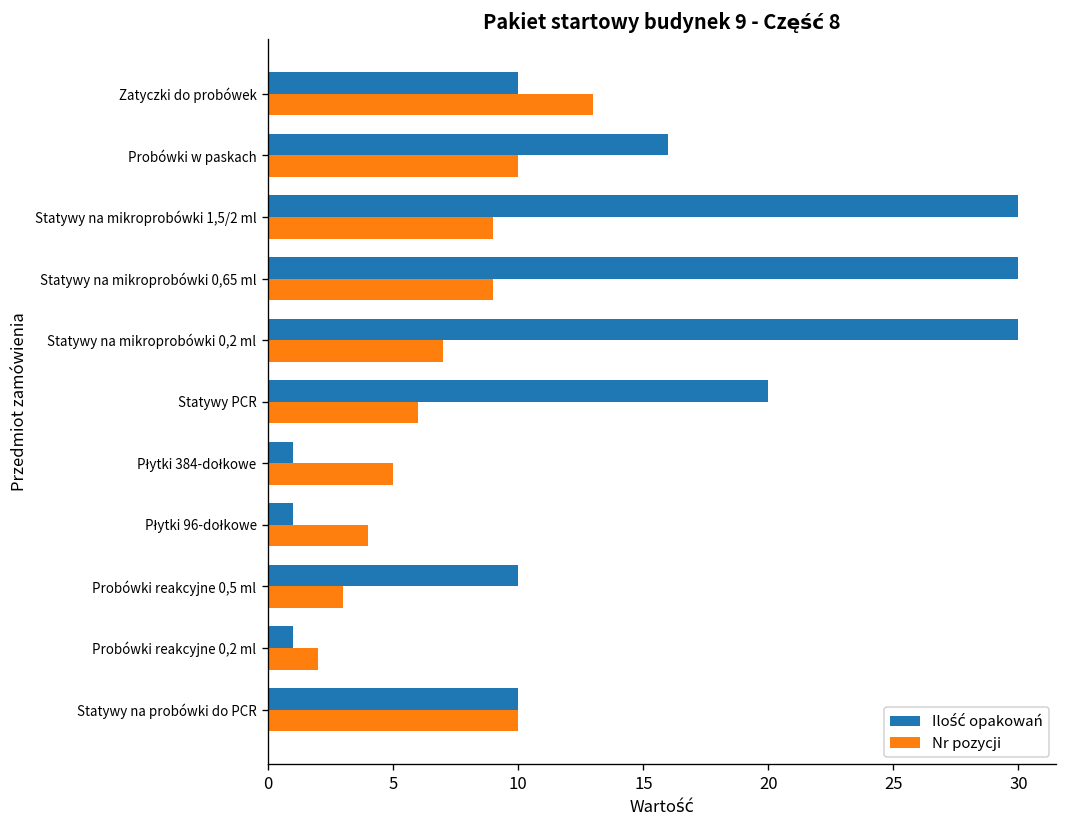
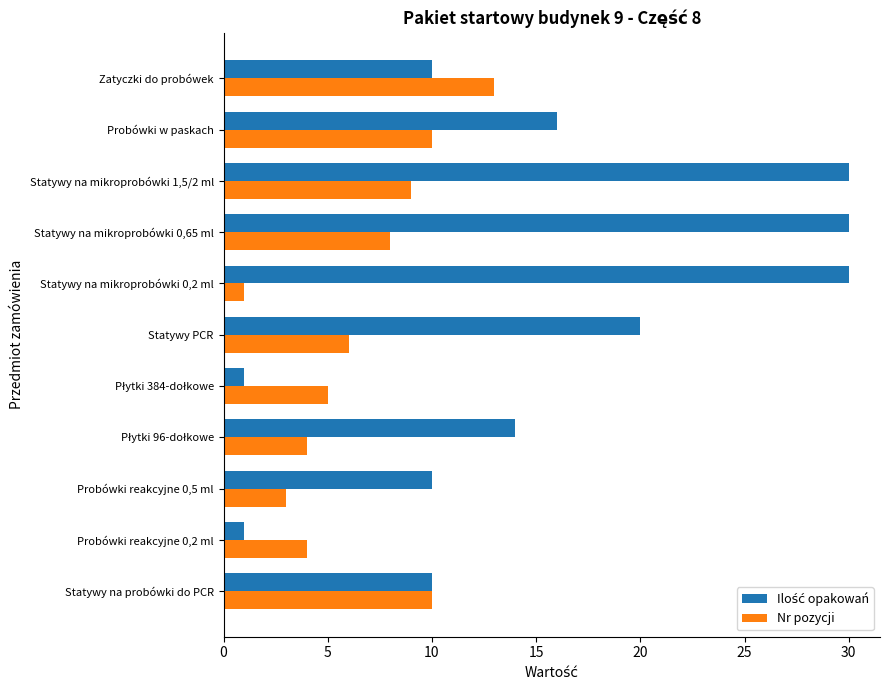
Nr pozycji, Statywy na mikroprobówki 0,65 ml: 9 -> 8
Nr pozycji, Statywy na mikroprobówki 0,2 ml: 7 -> 1
Ilość opakowań, Płytki 96-dołkowe: 1 -> 14
Nr pozycji, Probówki reakcyjne 0,2 ml: 2 -> 4
